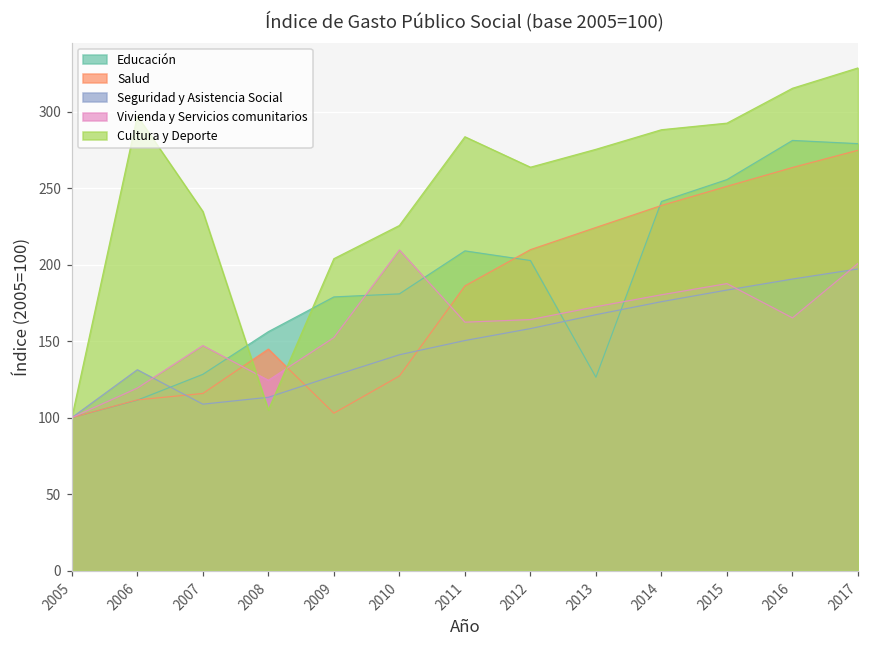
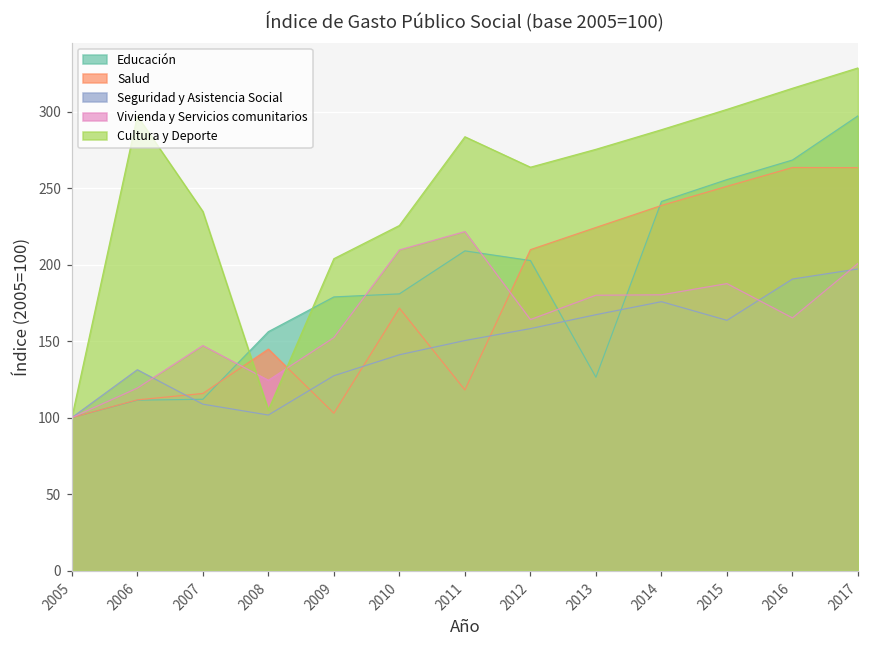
Educación, 2007: 128 -> 112
Seguridad y Asistencia Social, 2008: 113 -> 102
Salud, 2010: 127 -> 172
Salud, 2011: 186 -> 118
Vivienda y Servicios comunitarios, 2011: 162 -> 222
Vivienda y Servicios comunitarios, 2013: 173 -> 180
Seguridad y Asistencia Social, 2015: 183 -> 164
Cultura y Deporte, 2015: 293 -> 302
Educación, 2016: 281 -> 268
Educación, 2017: 279 -> 297
Salud, 2017: 275 -> 263
